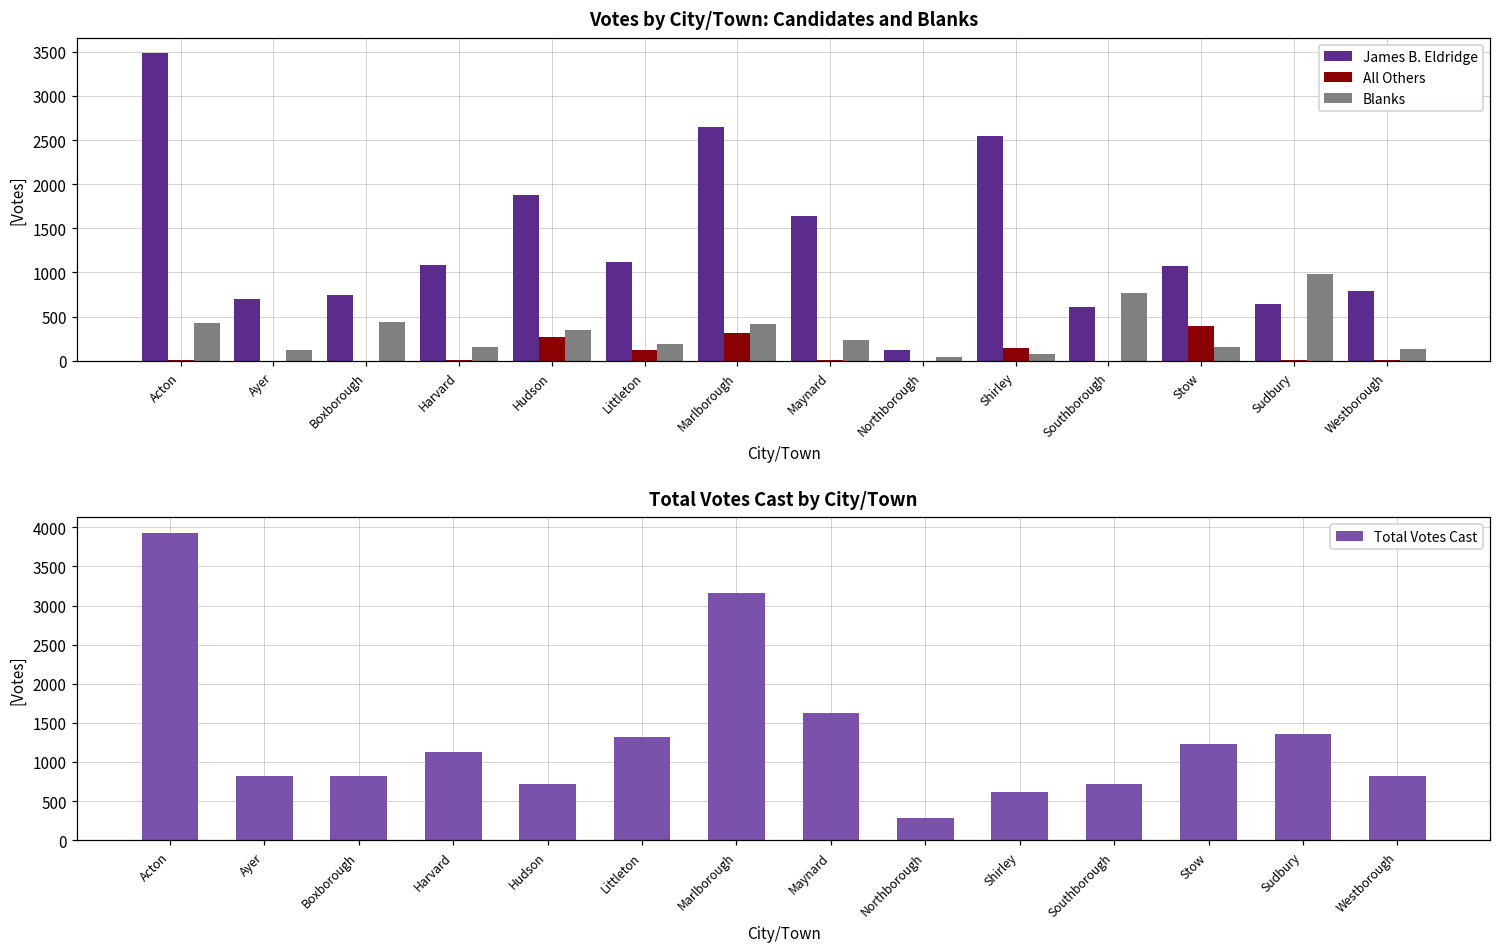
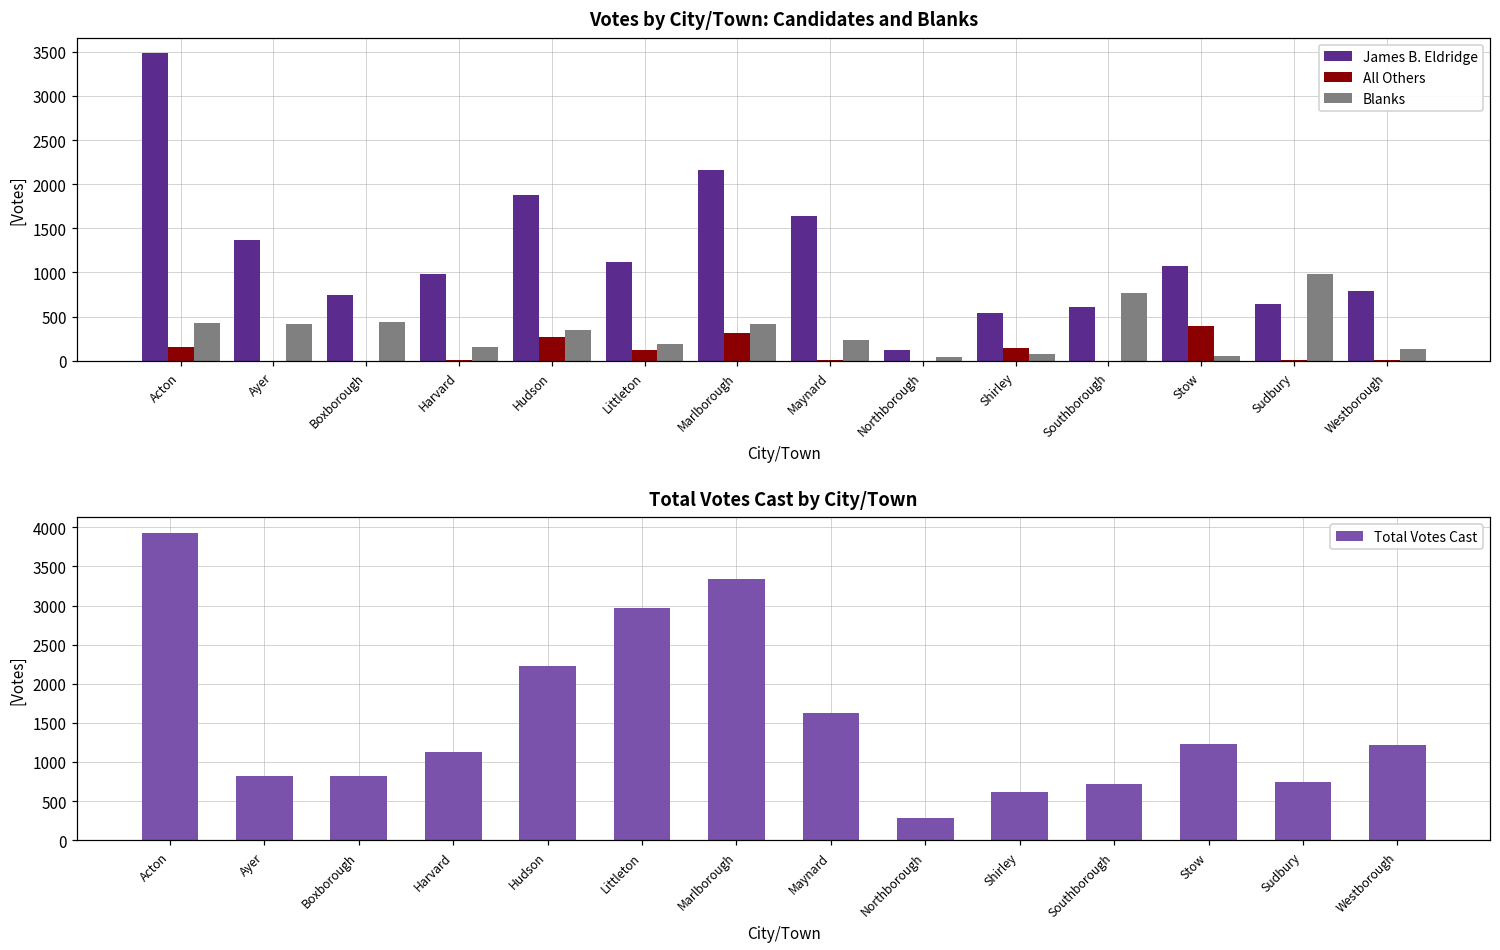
Votes by City/Town: Candidates and Blanks, All Others, Acton: 0 -> 200
Votes by City/Town: Candidates and Blanks, James B. Eldridge, Ayer: 700 -> 1400
Votes by City/Town: Candidates and Blanks, Blanks, Ayer: 100 -> 400
Votes by City/Town: Candidates and Blanks, James B. Eldridge, Harvard: 1100 -> 1000
Votes by City/Town: Candidates and Blanks, James B. Eldridge, Marlborough: 2600 -> 2200
Votes by City/Town: Candidates and Blanks, James B. Eldridge, Shirley: 2500 -> 500
Votes by City/Town: Candidates and Blanks, Blanks, Stow: 200 -> 100
Total Votes Cast by City/Town, Hudson: 700 -> 2200
Total Votes Cast by City/Town, Littleton: 1300 -> 3000
Total Votes Cast by City/Town, Marlborough: 3200 -> 3300
Total Votes Cast by City/Town, Sudbury: 1400 -> 700
Total Votes Cast by City/Town, Westborough: 800 -> 1200
